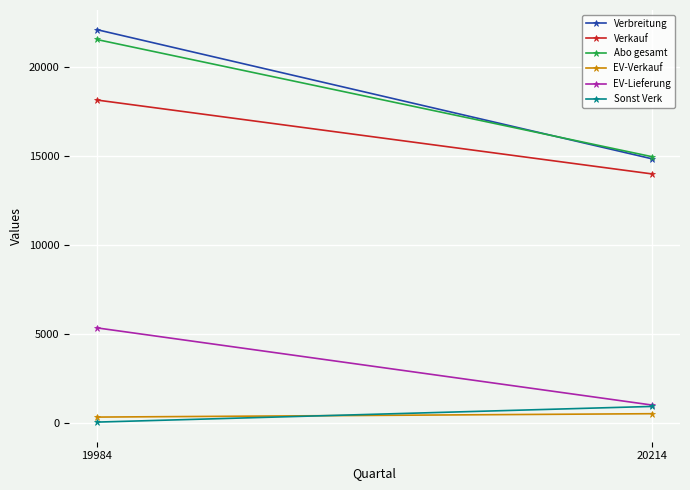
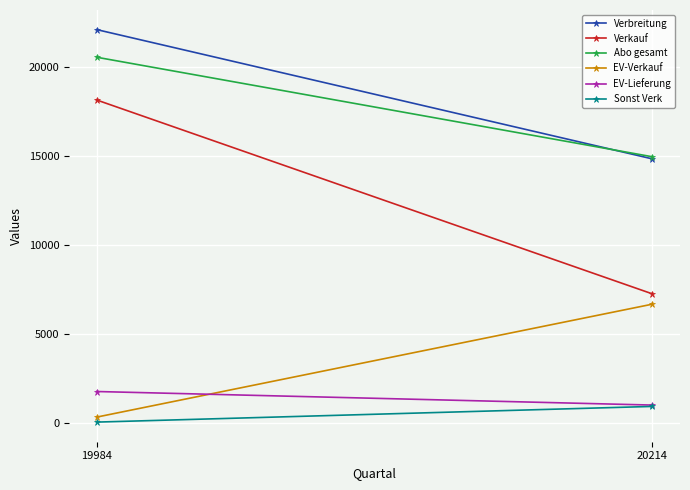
Abo gesamt, 19984: 21600 -> 20600
EV-Lieferung, 19984: 5400 -> 1800
Verkauf, 20214: 14000 -> 7300
EV-Verkauf, 20214: 500 -> 6700
